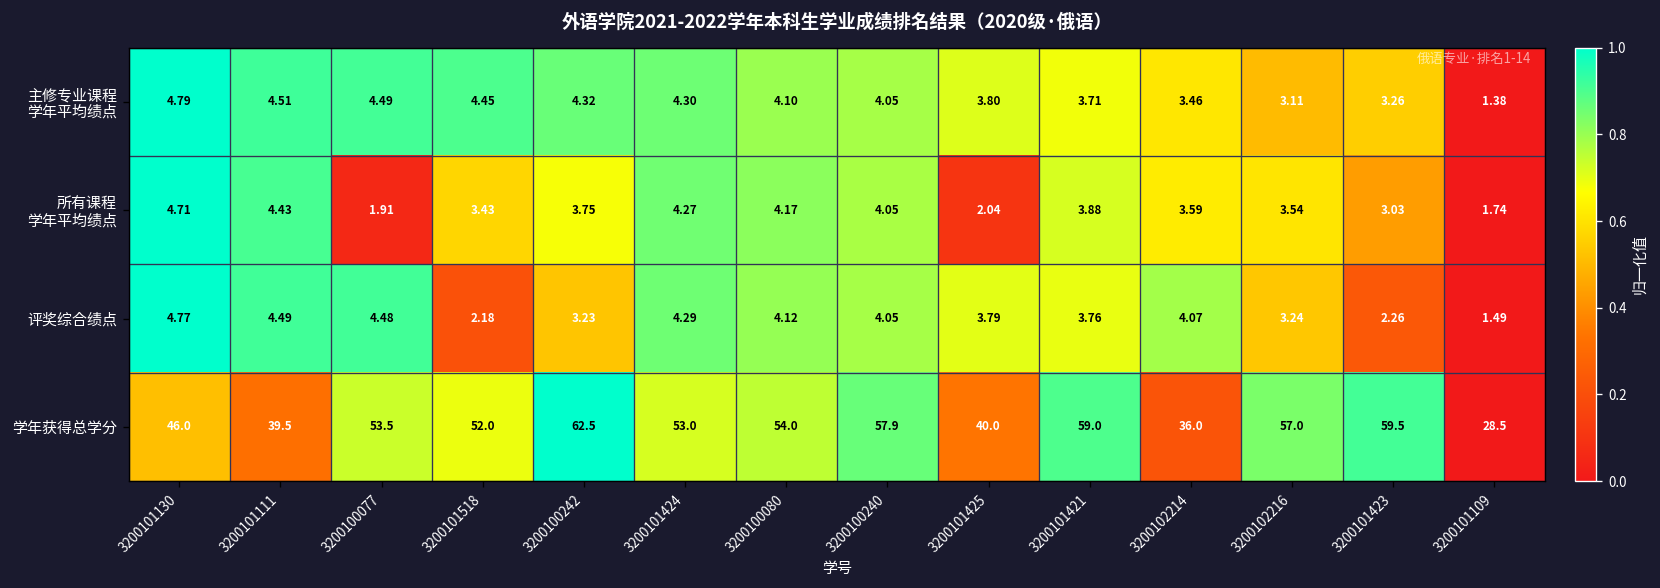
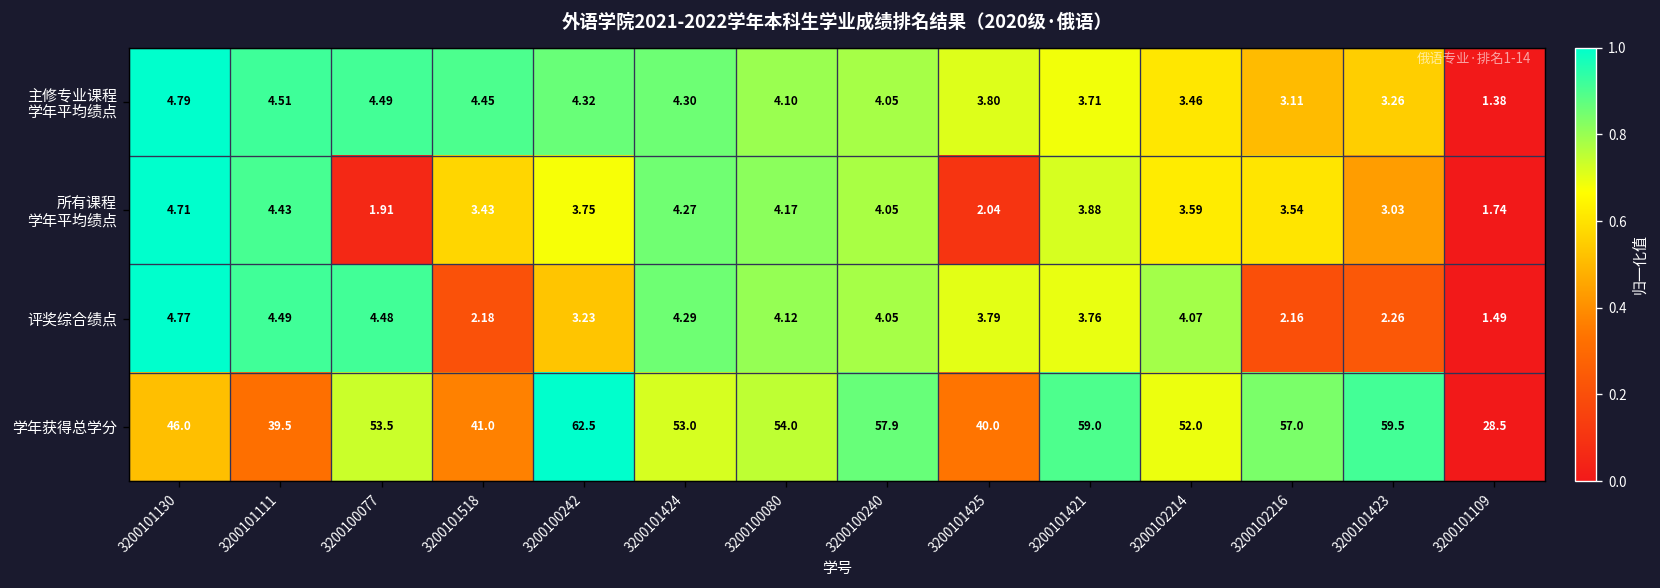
评奖综合绩点, 3200102216: 3.24 -> 2.16
学年获得总学分, 3200101518: 52.0 -> 41.0
学年获得总学分, 3200102214: 36.0 -> 52.0
